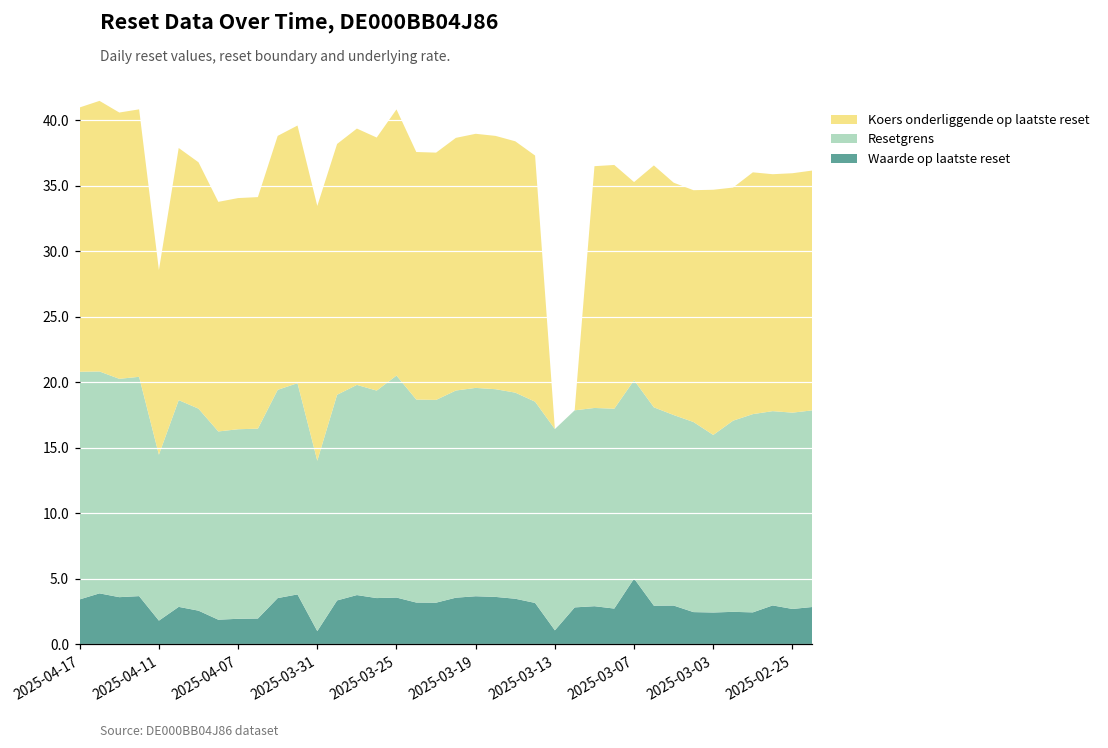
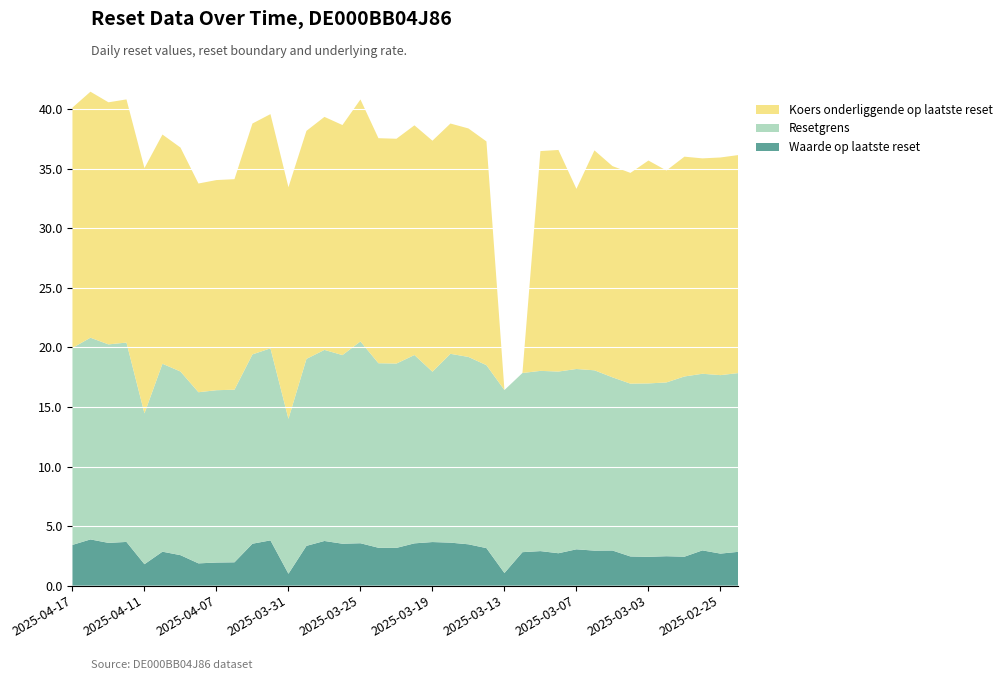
Resetgrens, 2025-04-17: 17.4 -> 16.5
Koers onderliggende op laatste reset, 2025-04-11: 14.1 -> 20.6
Resetgrens, 2025-03-19: 15.9 -> 14.3
Waarde op laatste reset, 2025-03-07: 5.0 -> 3.1
Resetgrens, 2025-03-03: 13.6 -> 14.6
